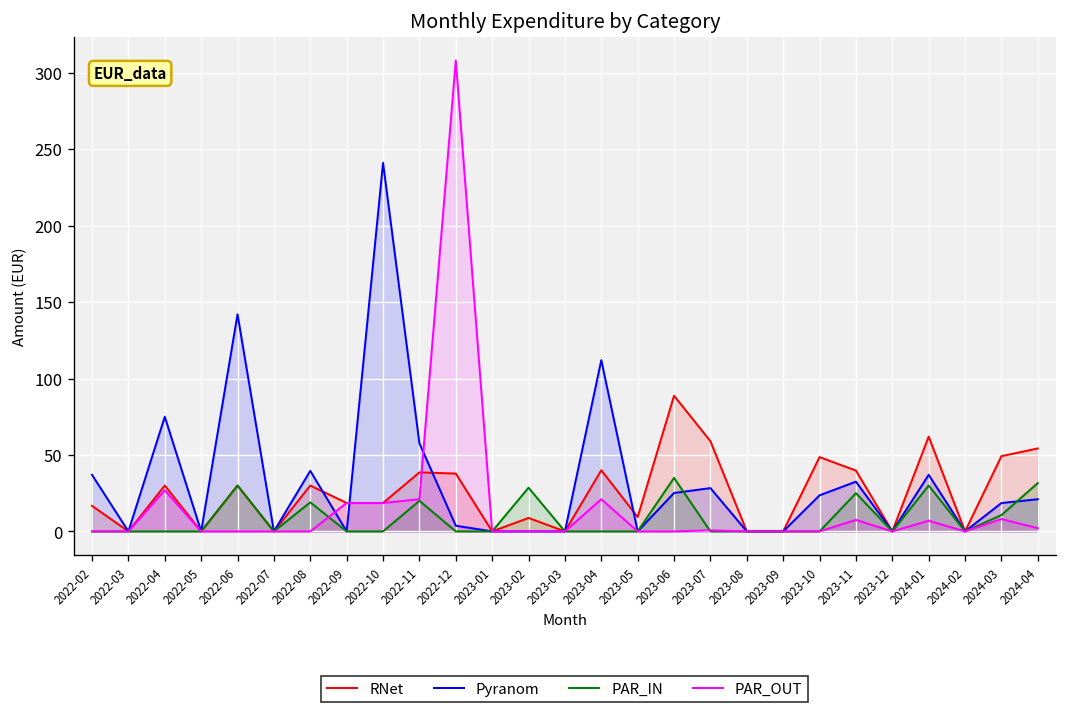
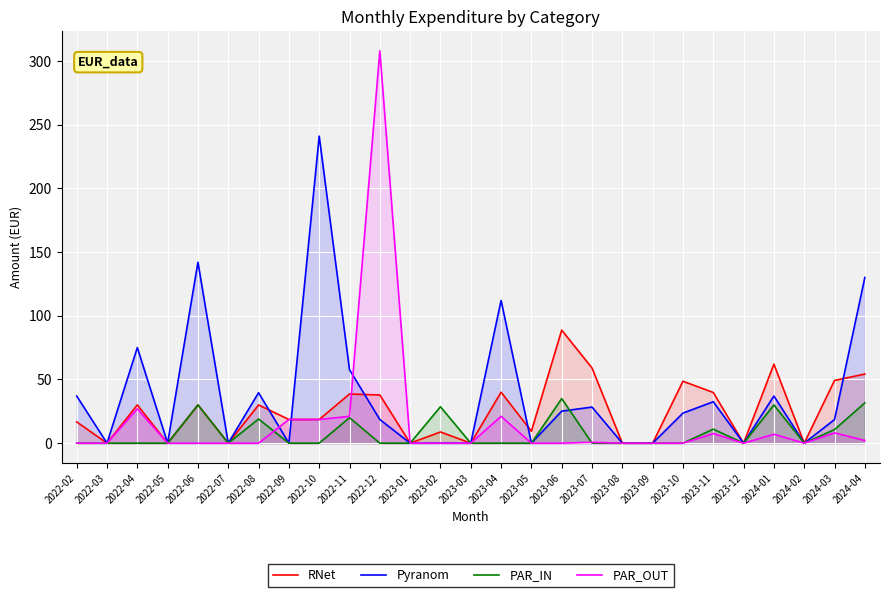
Pyranom, 2022-12: 4 -> 19
PAR_IN, 2023-11: 25 -> 11
Pyranom, 2024-04: 21 -> 130
